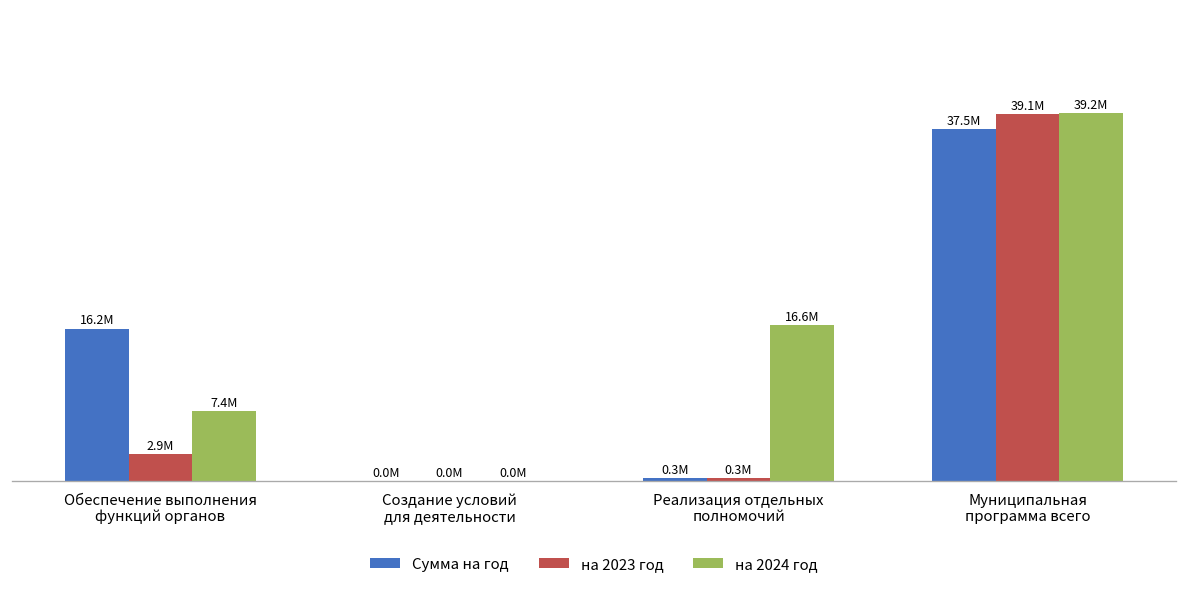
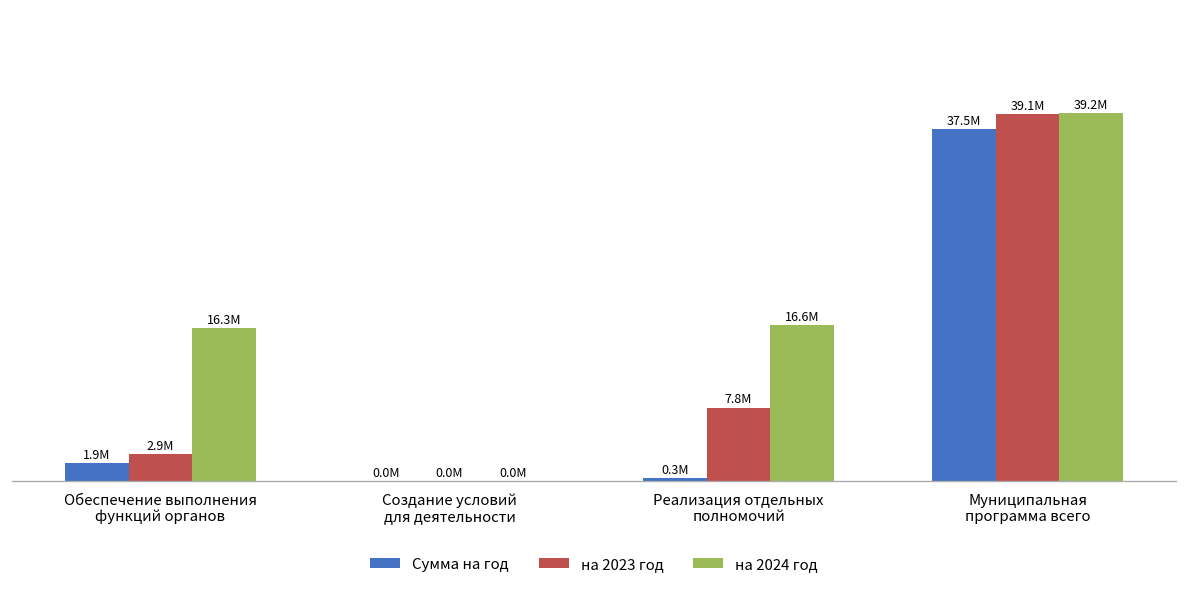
Сумма на год, Обеспечение выполнения функций органов: 16.2M -> 1.9M
на 2024 год, Обеспечение выполнения функций органов: 7.4M -> 16.3M
на 2023 год, Реализация отдельных полномочий: 0.3M -> 7.8M
